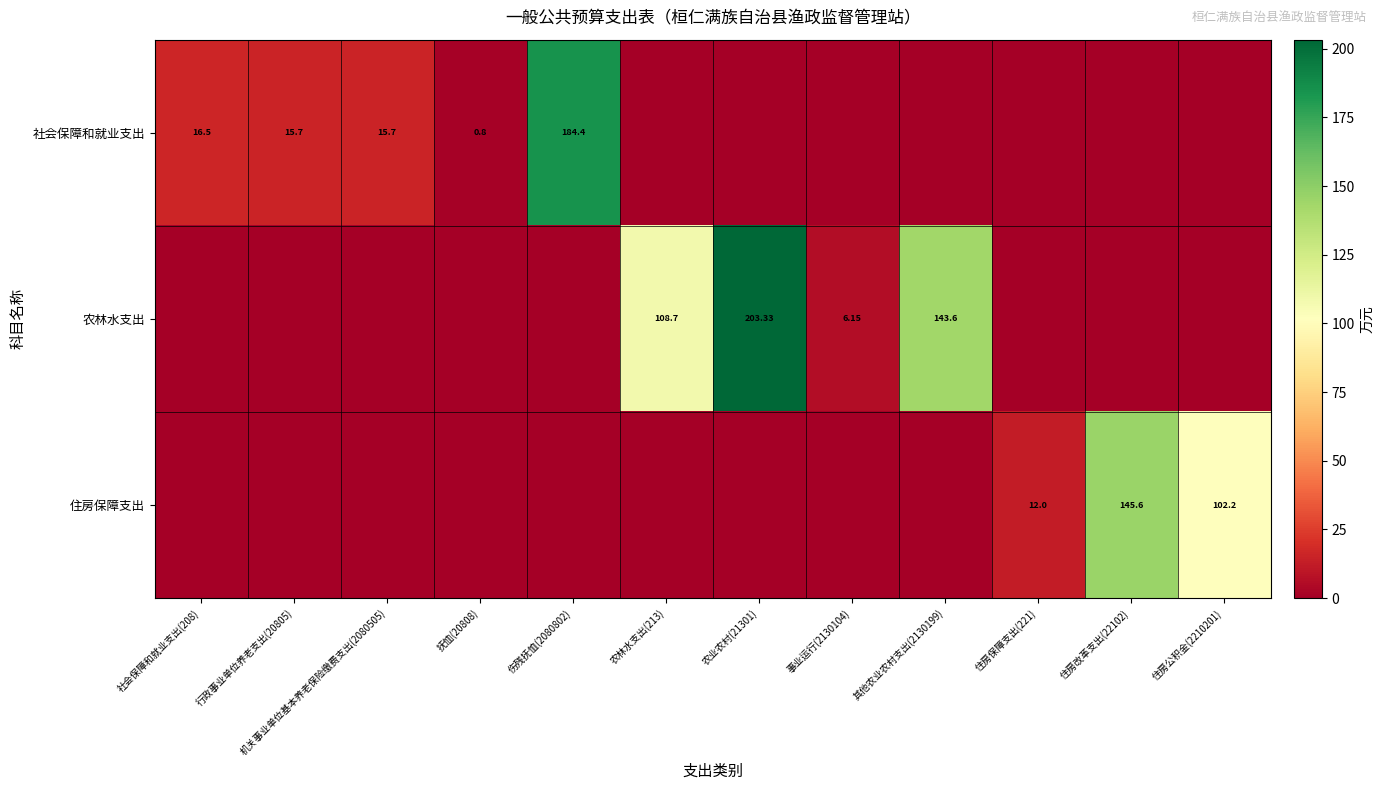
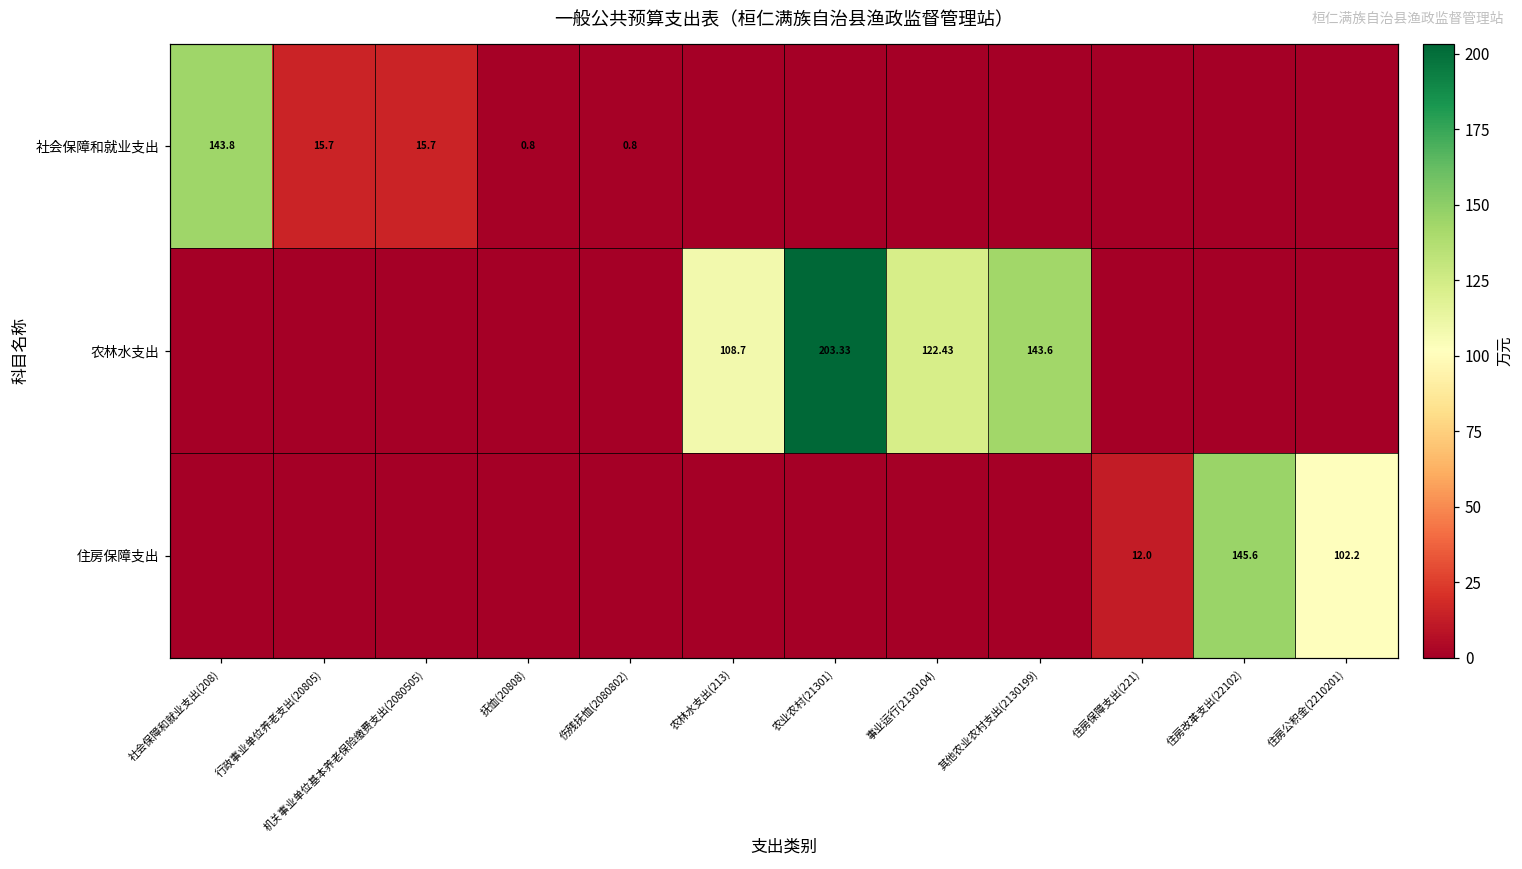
社会保障和就业支出, 社会保障和就业支出(208): 16.5 -> 143.8
社会保障和就业支出, 伤残抚恤(2080802): 184.4 -> 0.8
农林水支出, 事业运行(2130104): 6.15 -> 122.43
